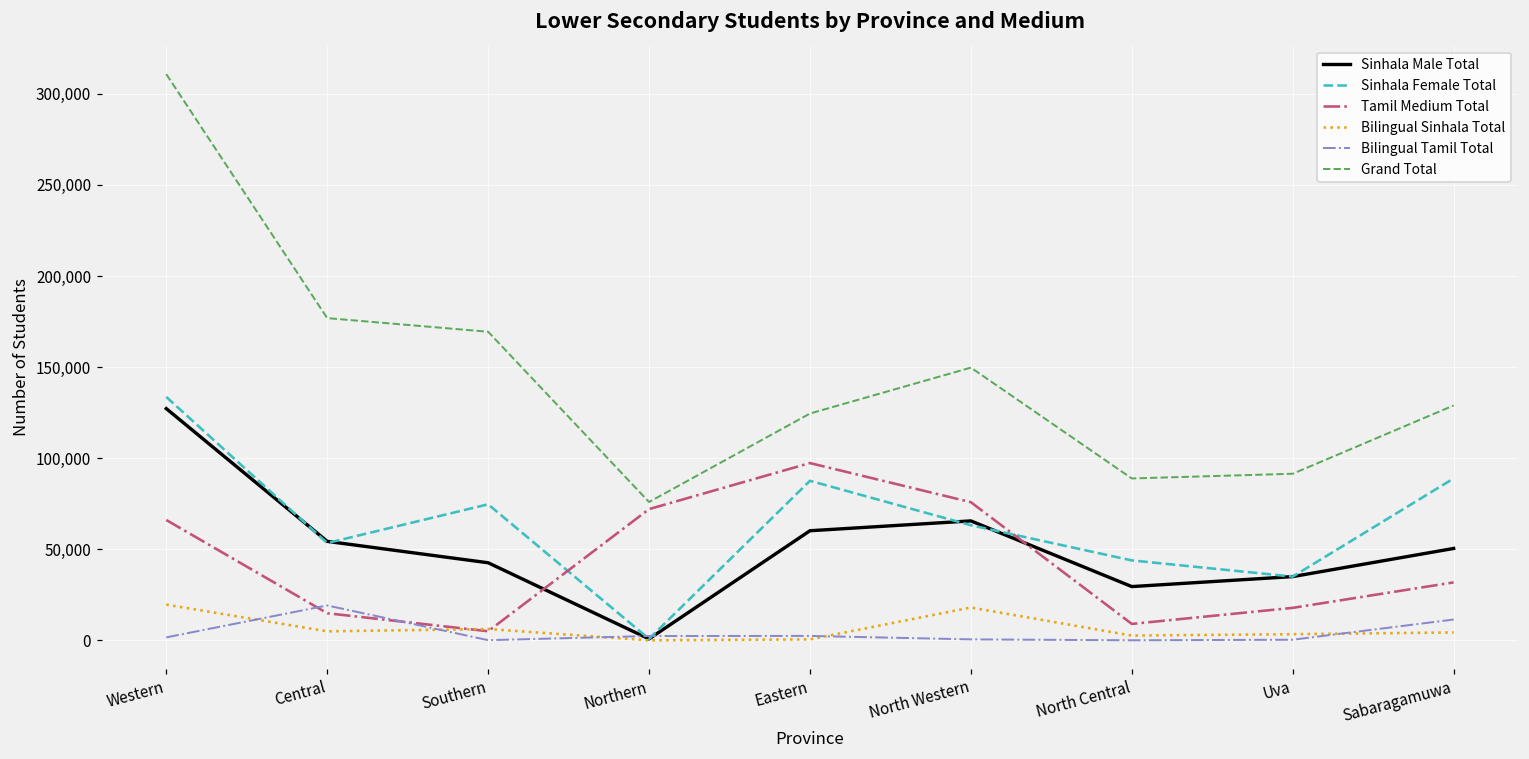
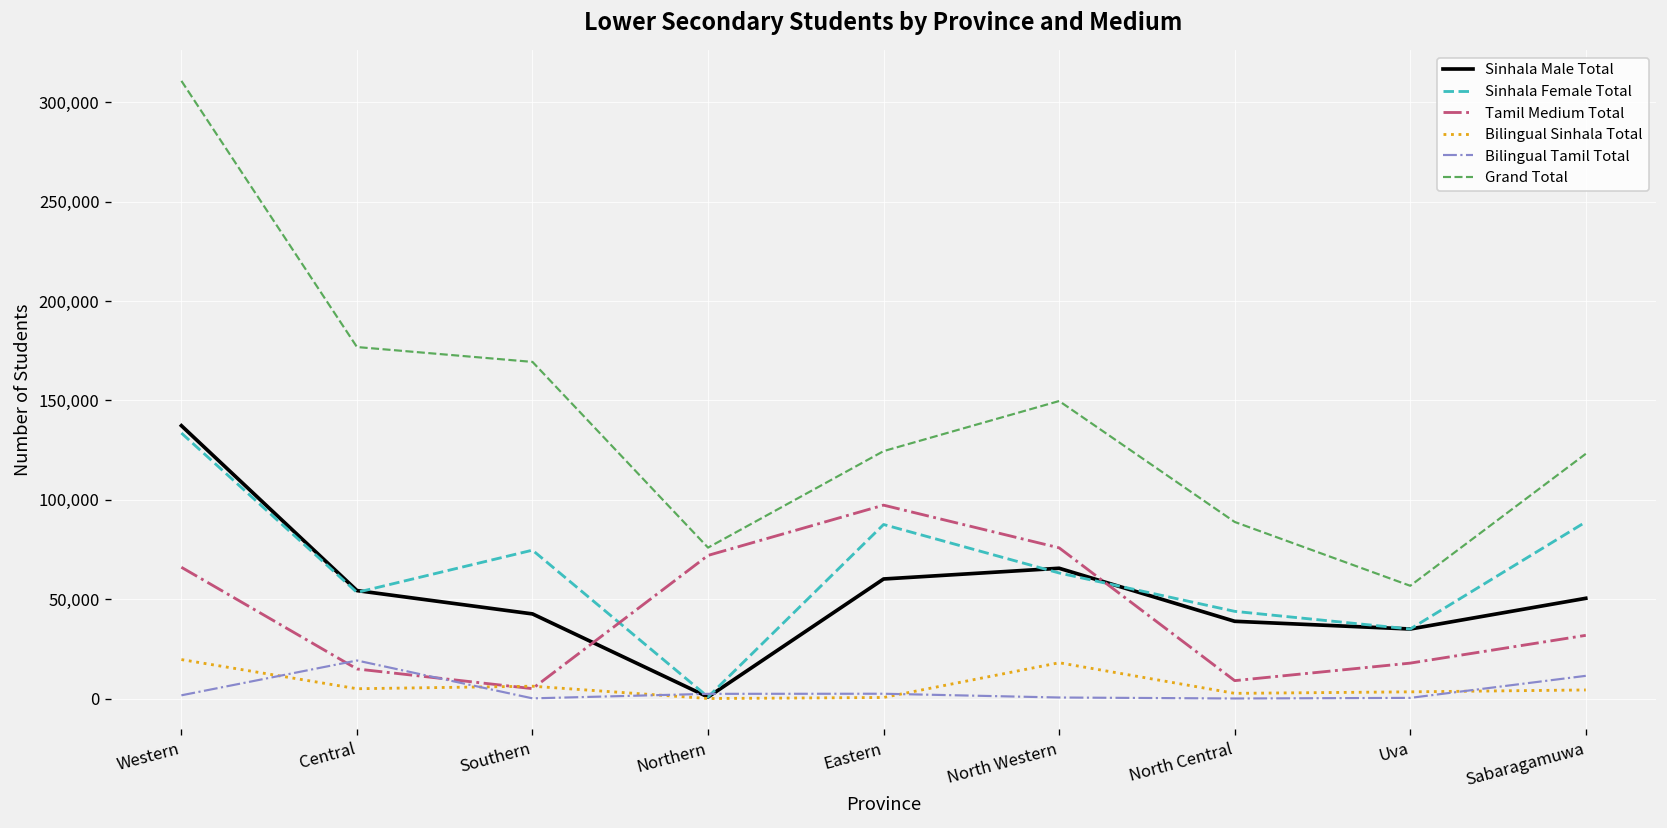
Sinhala Male Total, Western: 127,000 -> 137,000
Sinhala Male Total, North Central: 29,000 -> 39,000
Grand Total, Uva: 91,000 -> 57,000
Grand Total, Sabaragamuwa: 129,000 -> 123,000
